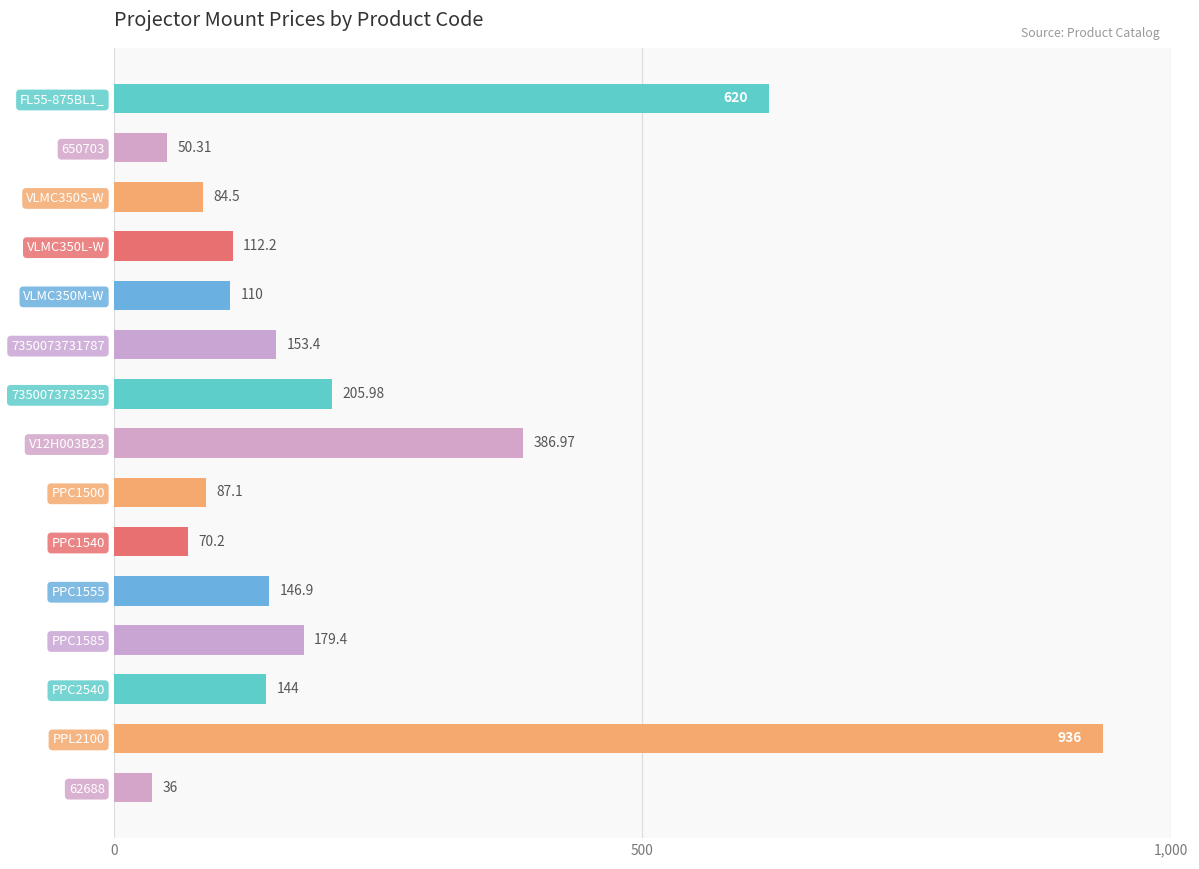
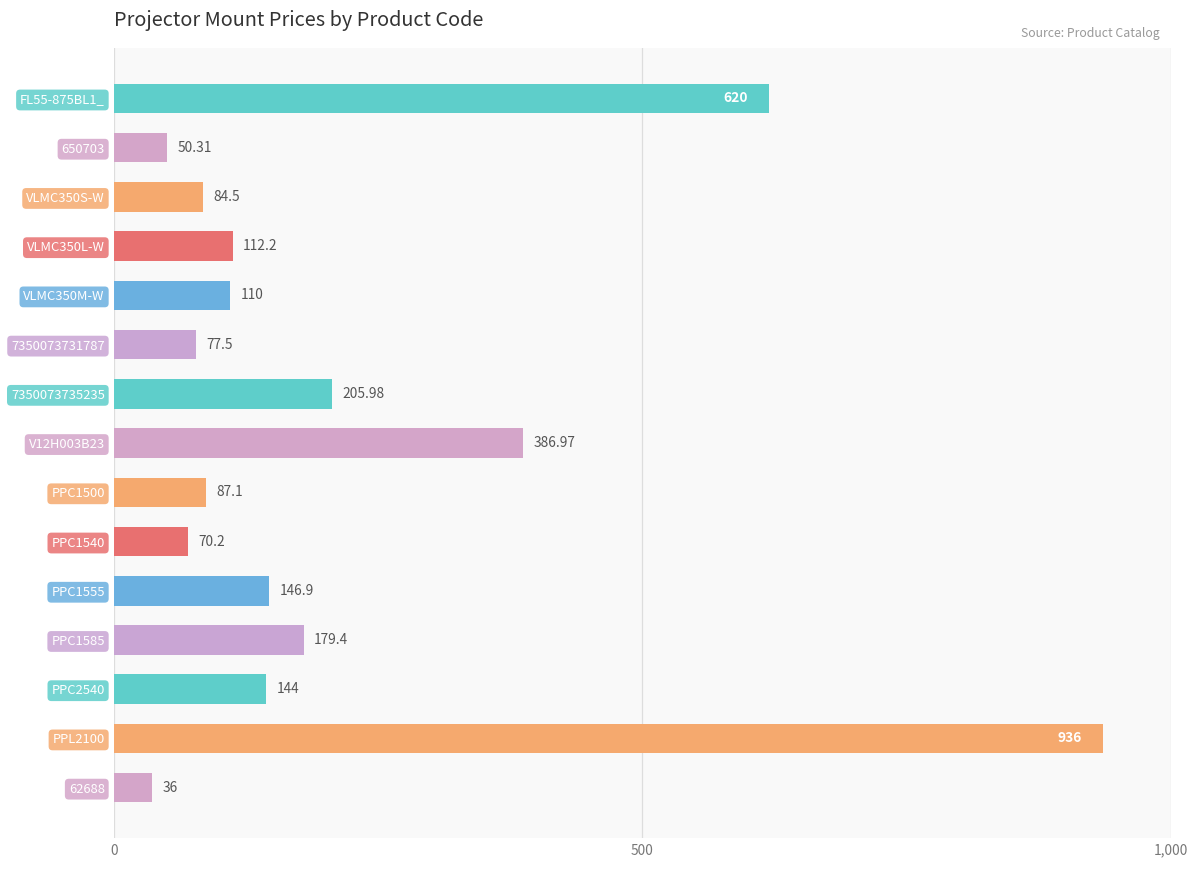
7350073731787: 153.4 -> 77.5
